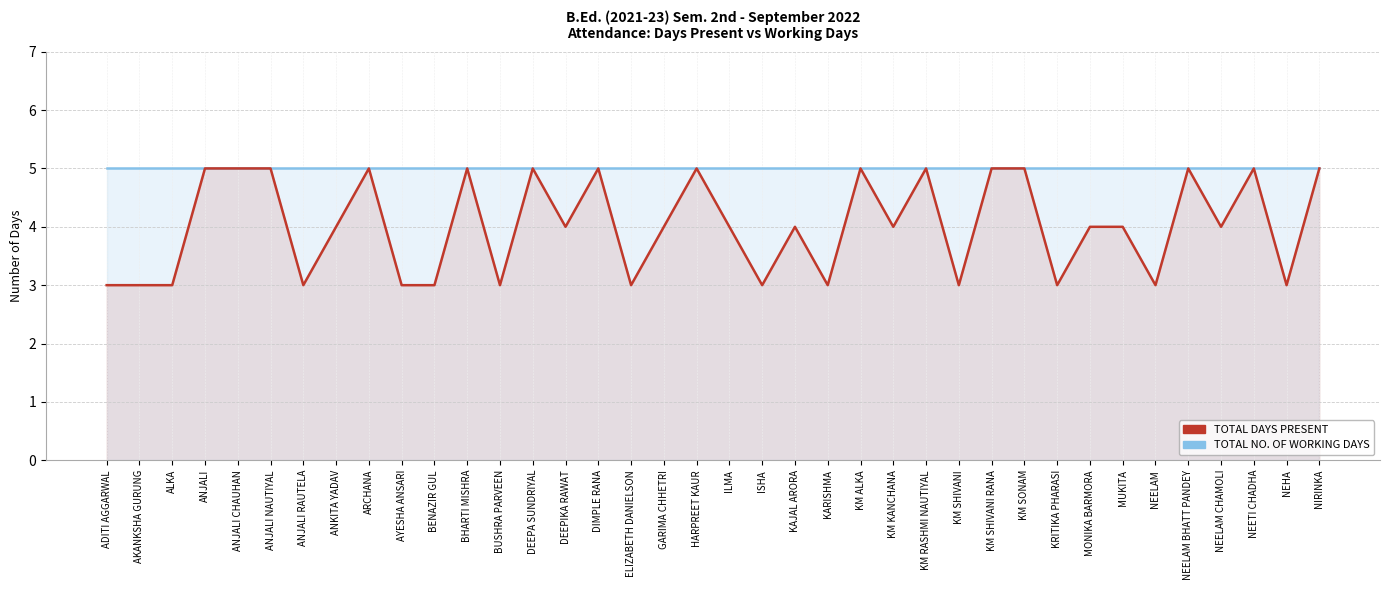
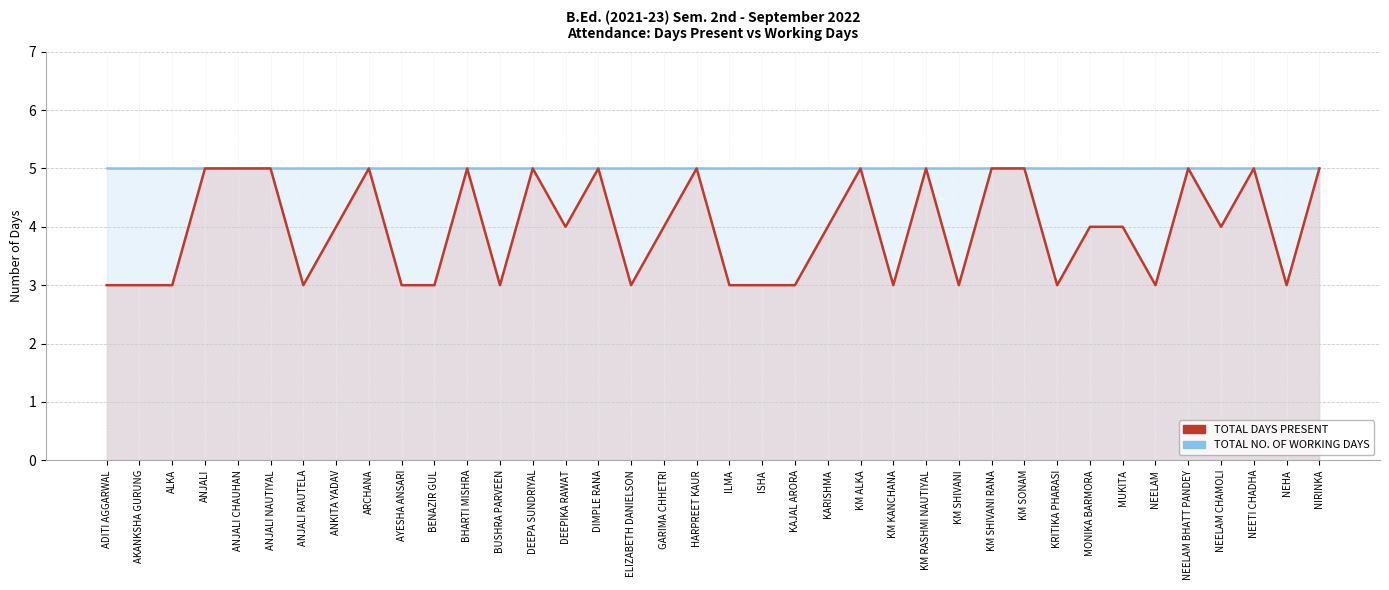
TOTAL DAYS PRESENT, ILMA: 4 -> 3
TOTAL DAYS PRESENT, KAJAL ARORA: 4 -> 3
TOTAL DAYS PRESENT, KARISHMA: 3 -> 4
TOTAL DAYS PRESENT, KM KANCHANA: 4 -> 3
